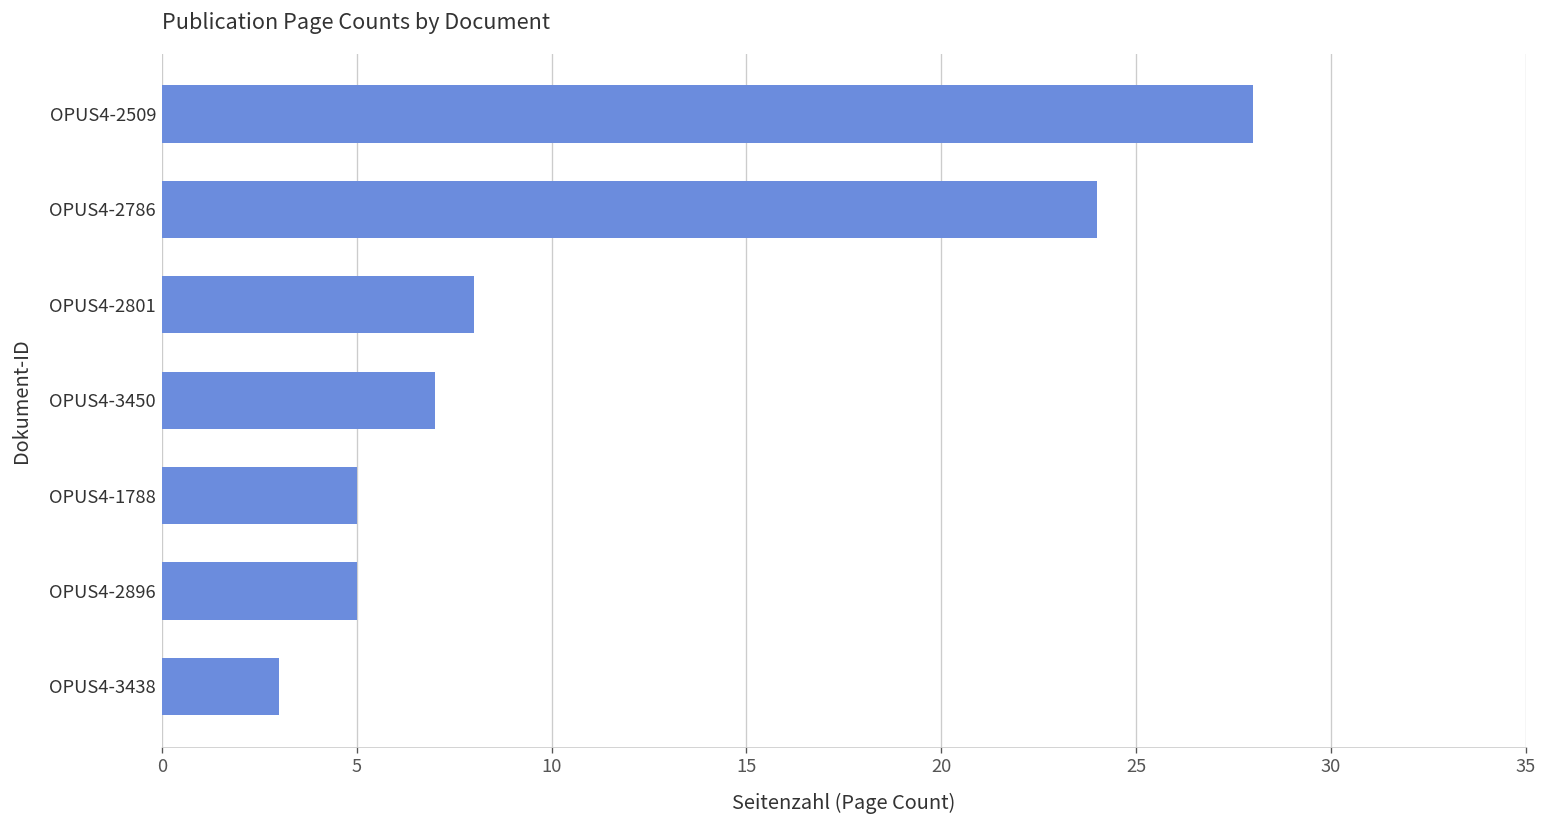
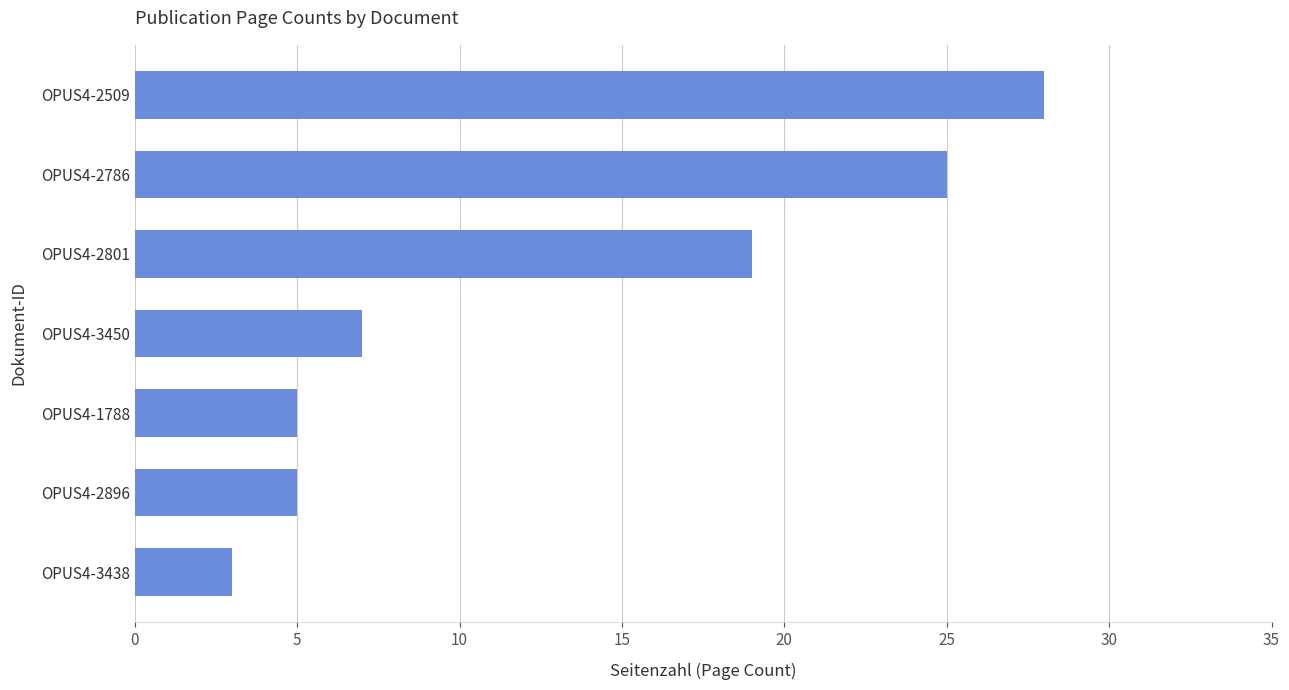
OPUS4-2786: 24 -> 25
OPUS4-2801: 8 -> 19
